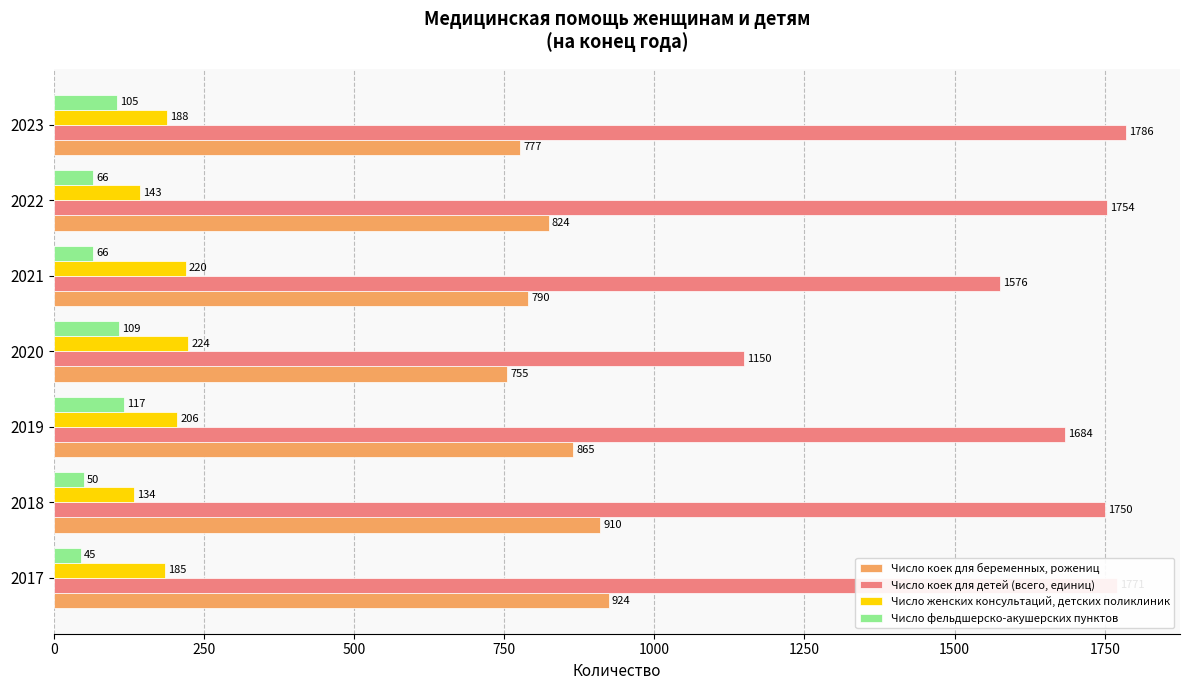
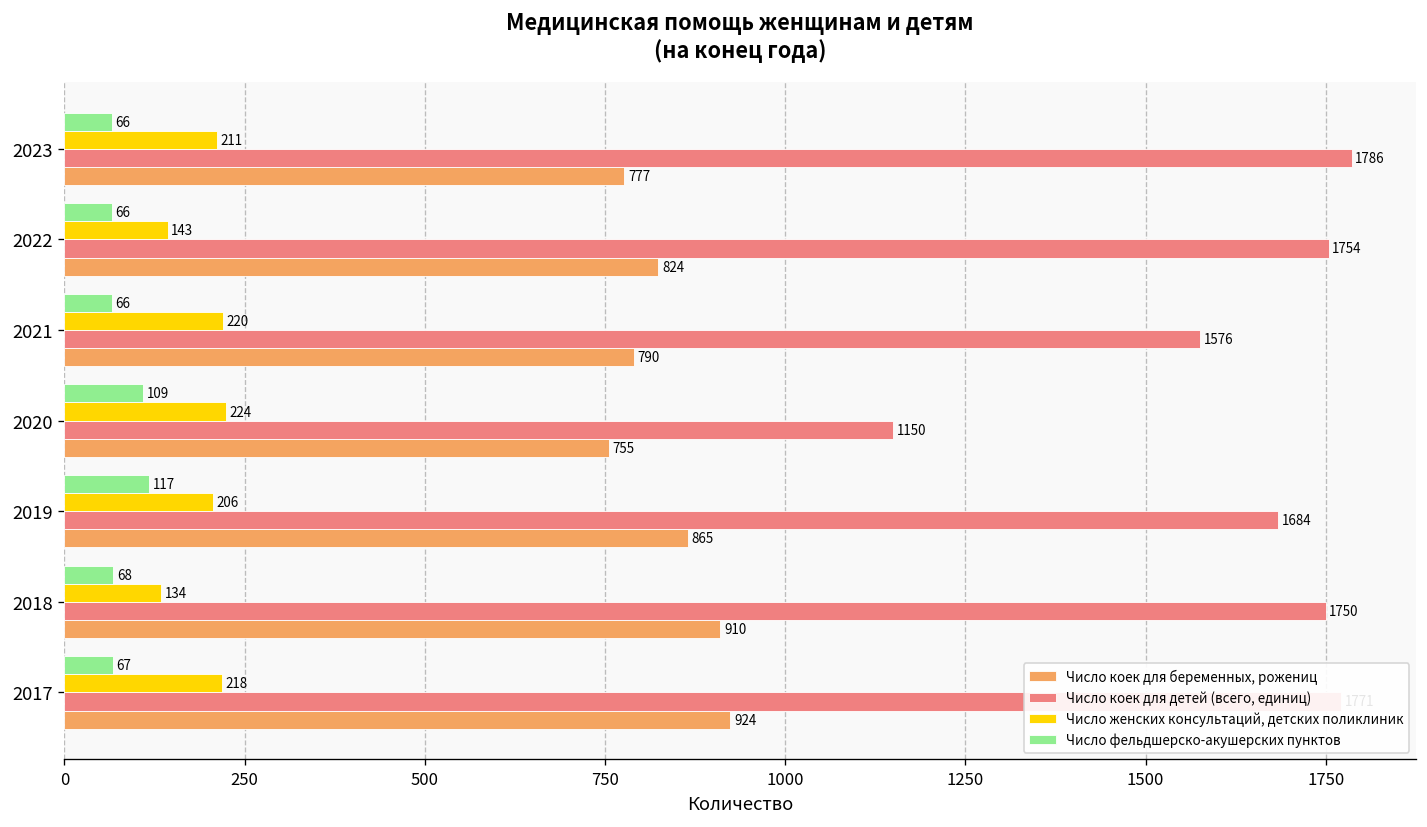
Число фельдшерско-акушерских пунктов, 2023: 105 -> 66
Число женских консультаций, детских поликлиник, 2023: 188 -> 211
Число фельдшерско-акушерских пунктов, 2018: 50 -> 68
Число фельдшерско-акушерских пунктов, 2017: 45 -> 67
Число женских консультаций, детских поликлиник, 2017: 185 -> 218
